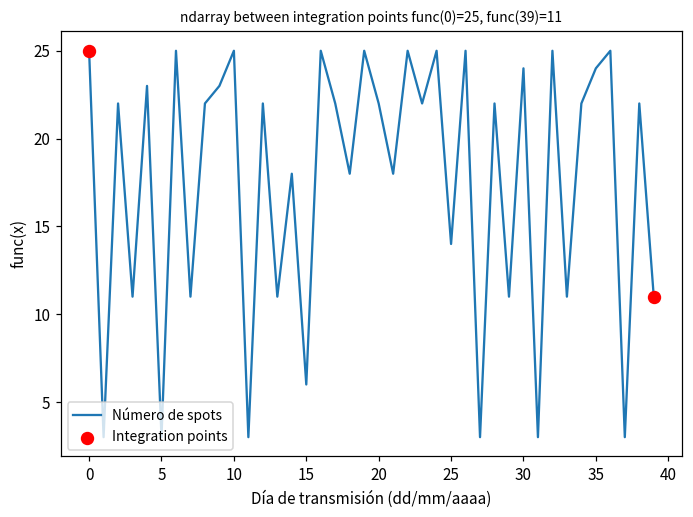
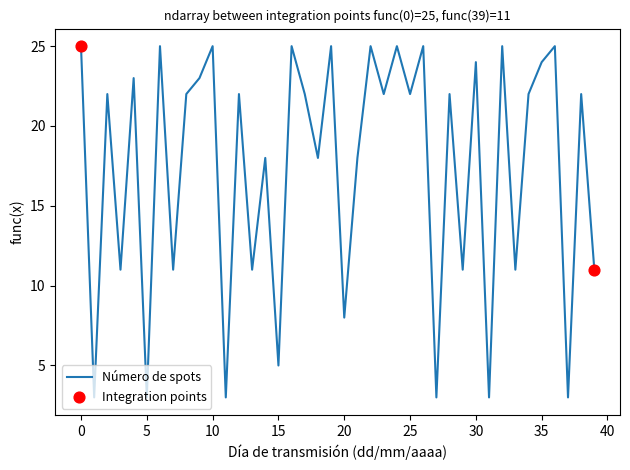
Número de spots, 15: 6 -> 5
Número de spots, 20: 22 -> 8
Número de spots, 25: 14 -> 22
